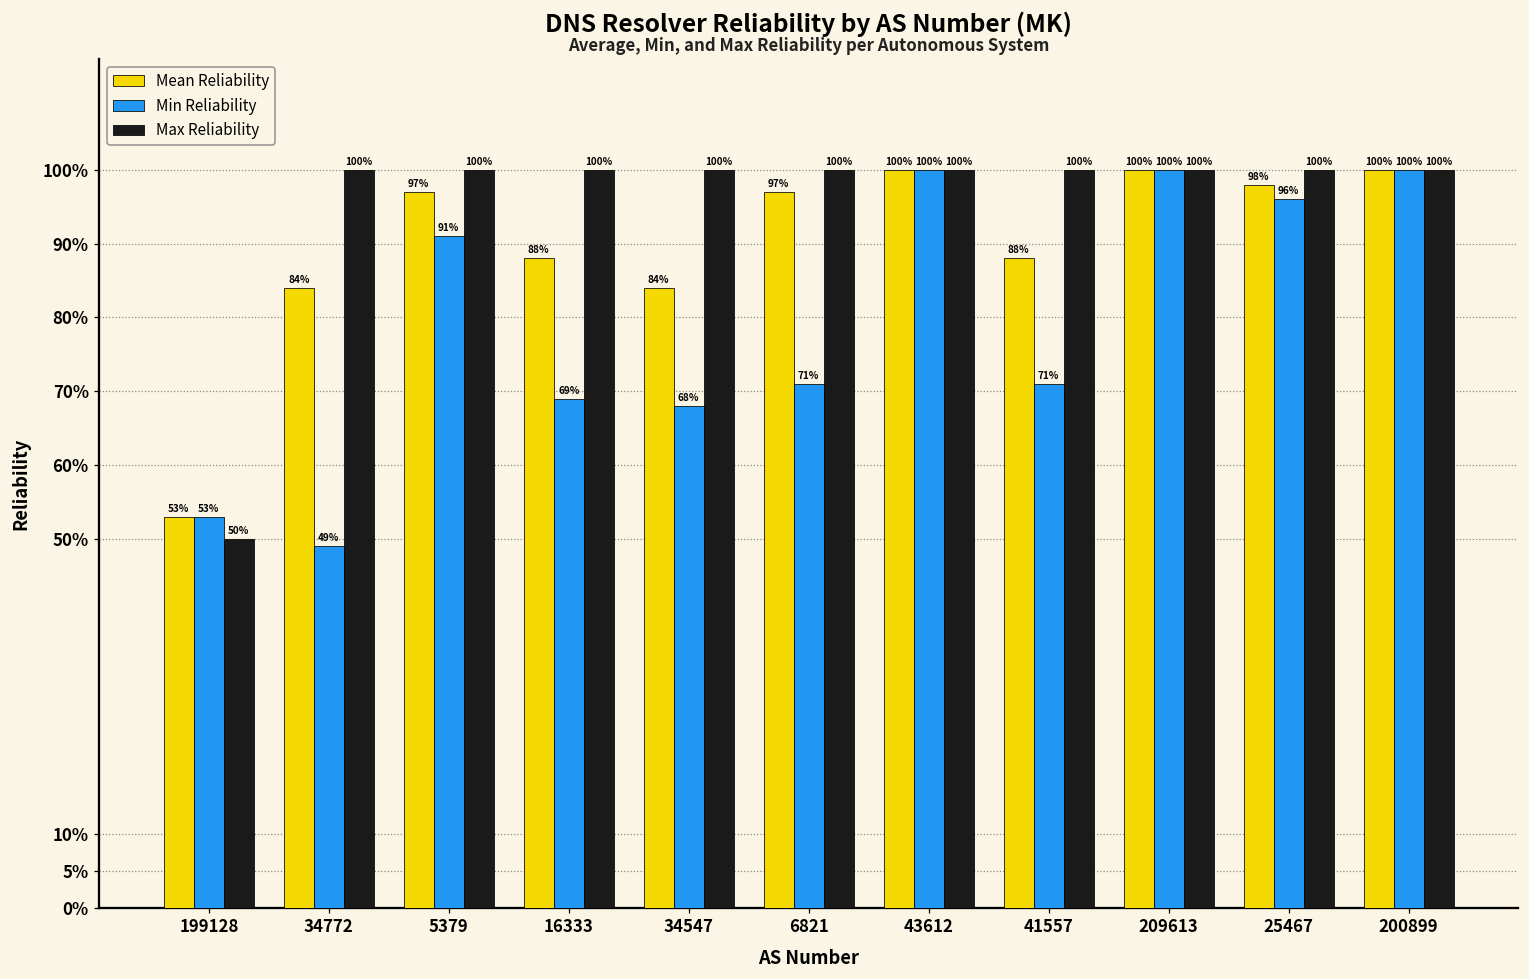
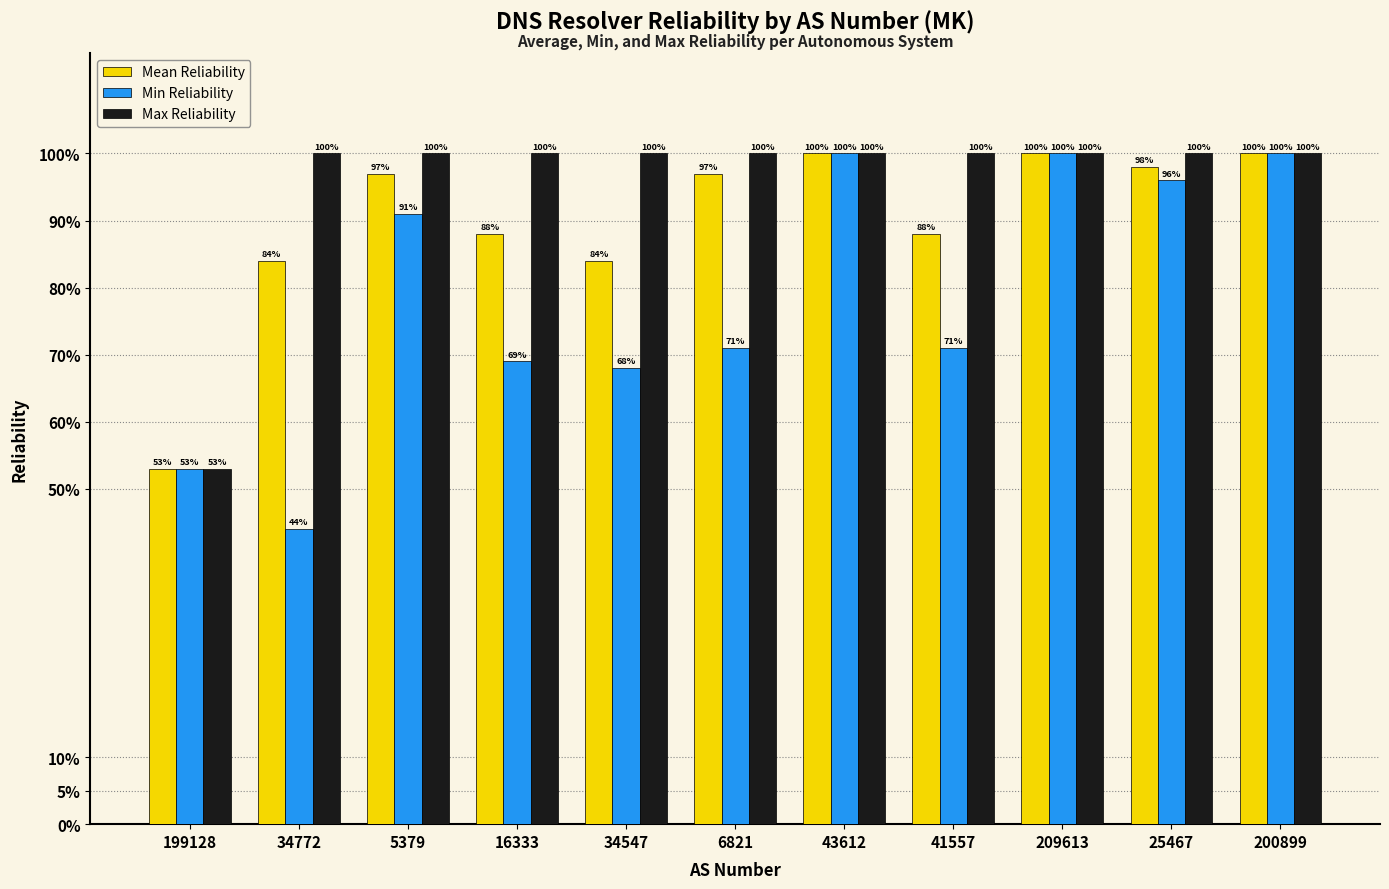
Max Reliability, 199128: 50% -> 53%
Min Reliability, 34772: 49% -> 44%
